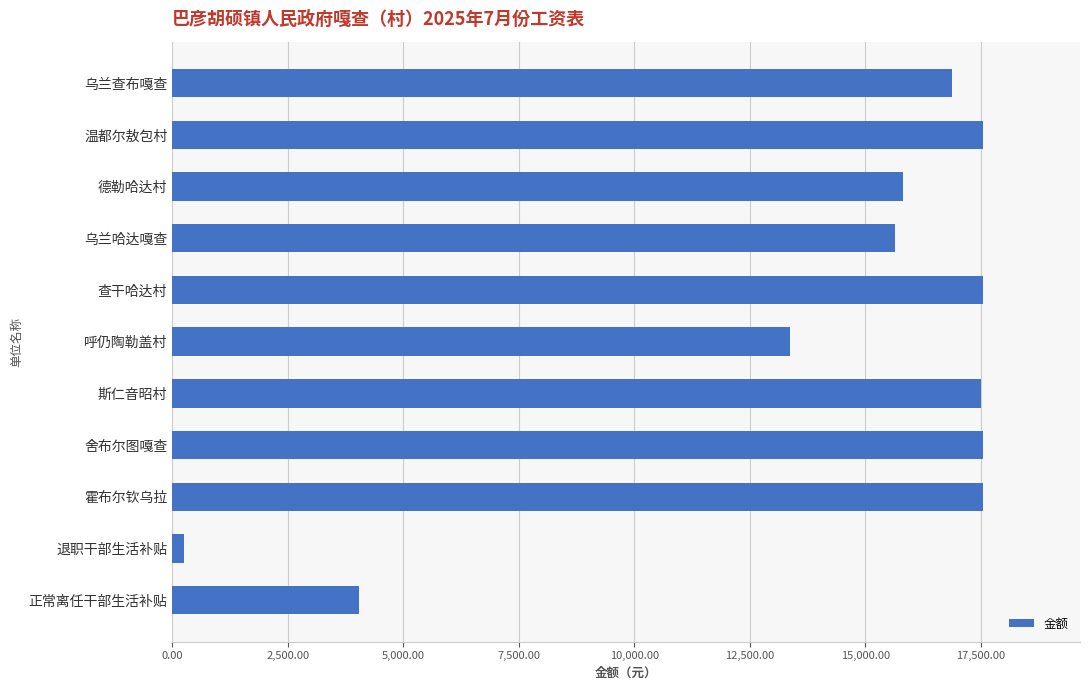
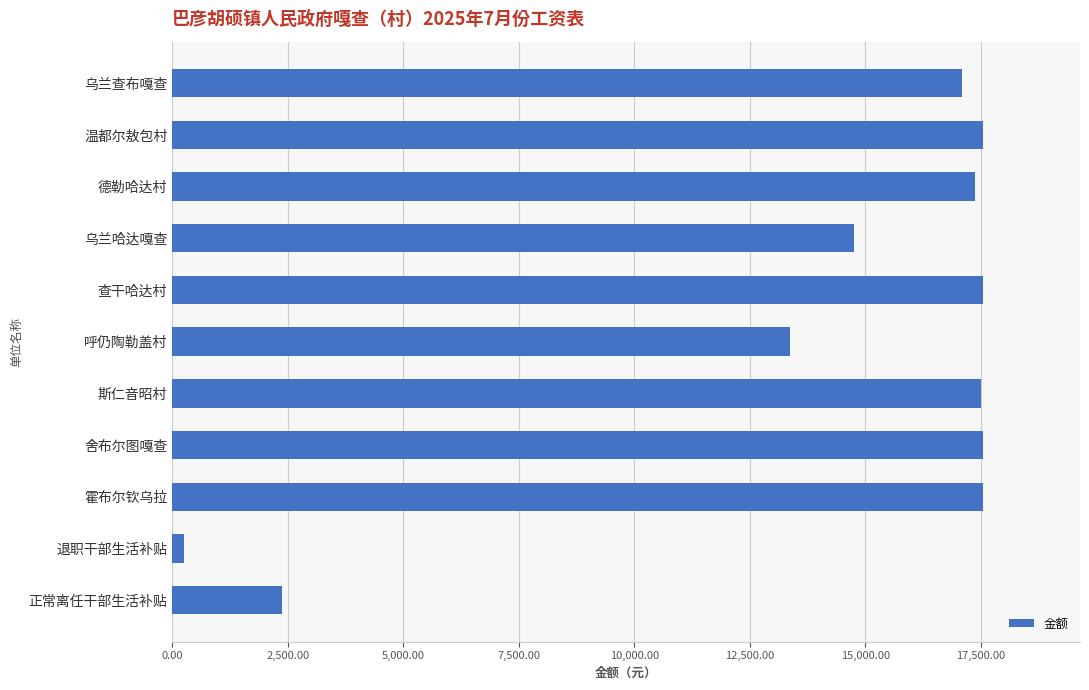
乌兰查布嘎查: 16,900 -> 17,100
德勒哈达村: 15,800 -> 17,400
乌兰哈达嘎查: 15,600 -> 14,800
正常离任干部生活补贴: 4,100 -> 2,400
